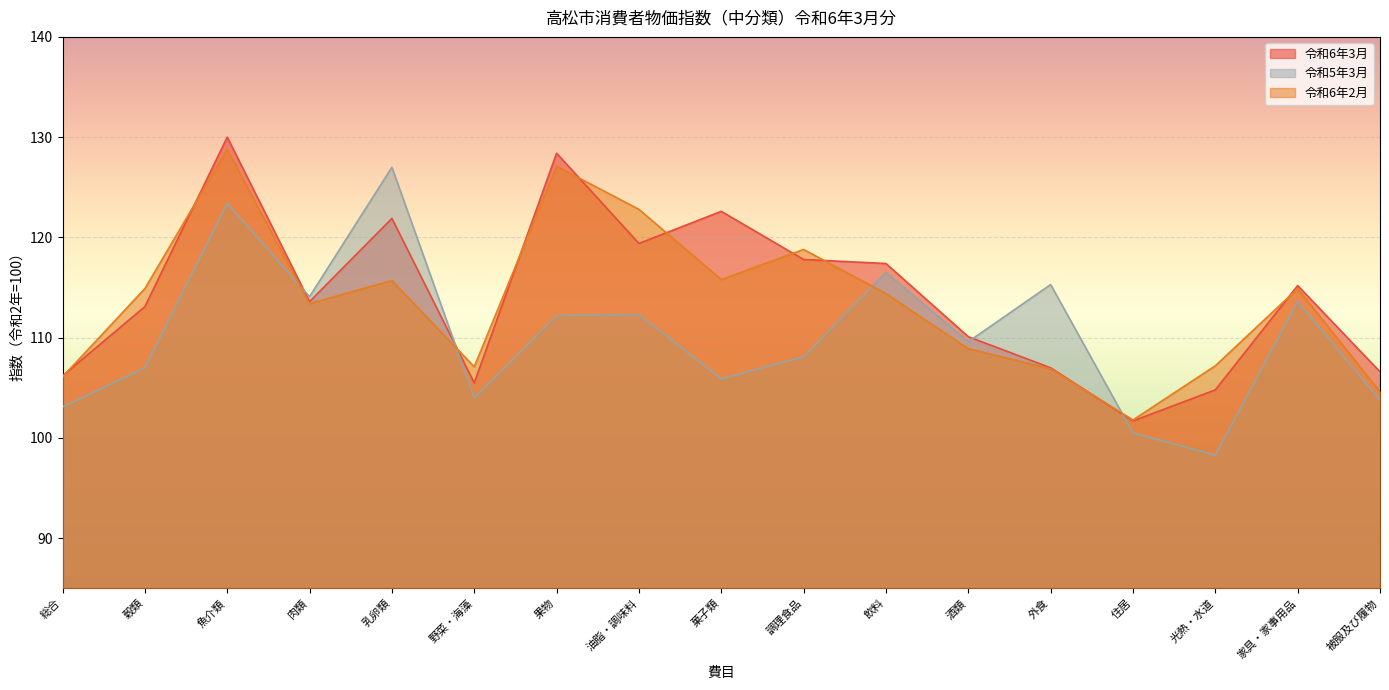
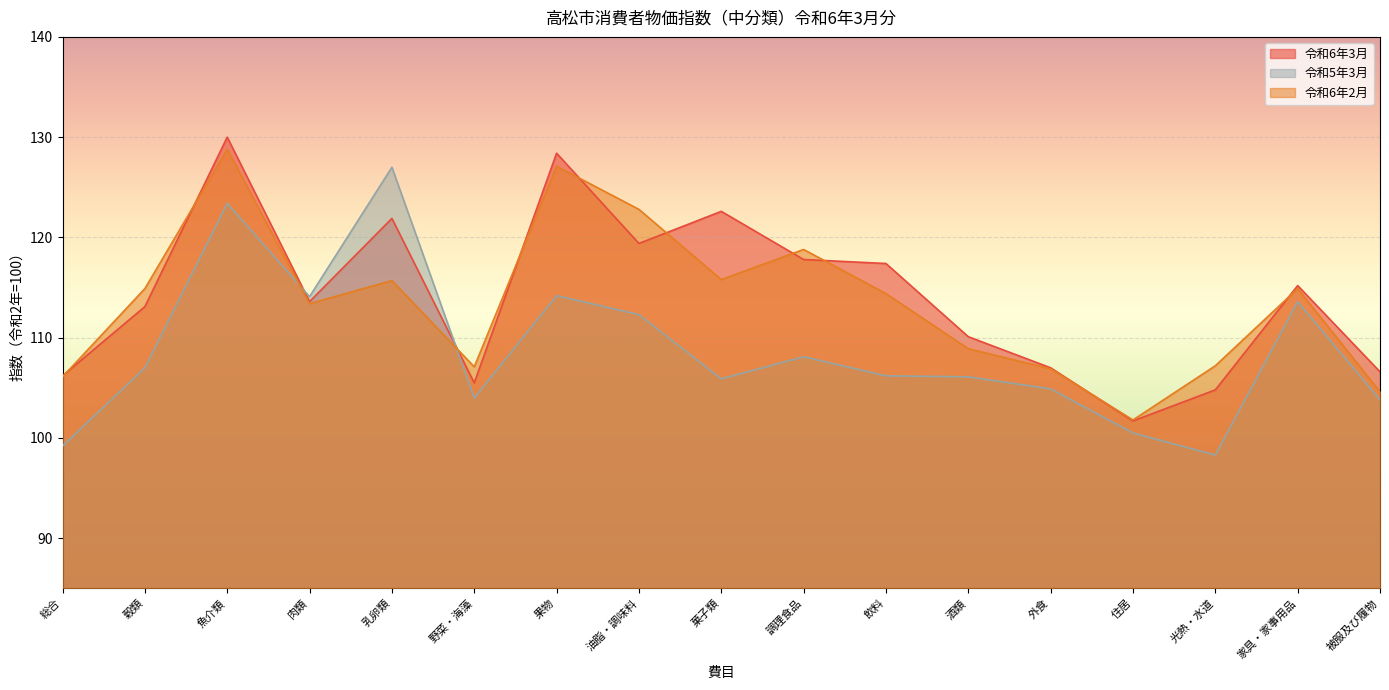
令和5年3月, 総合: 103.1 -> 99.2
令和5年3月, 果物: 112.2 -> 114.2
令和5年3月, 飲料: 116.5 -> 106.2
令和5年3月, 酒類: 109.6 -> 106.1
令和5年3月, 外食: 115.3 -> 104.9
